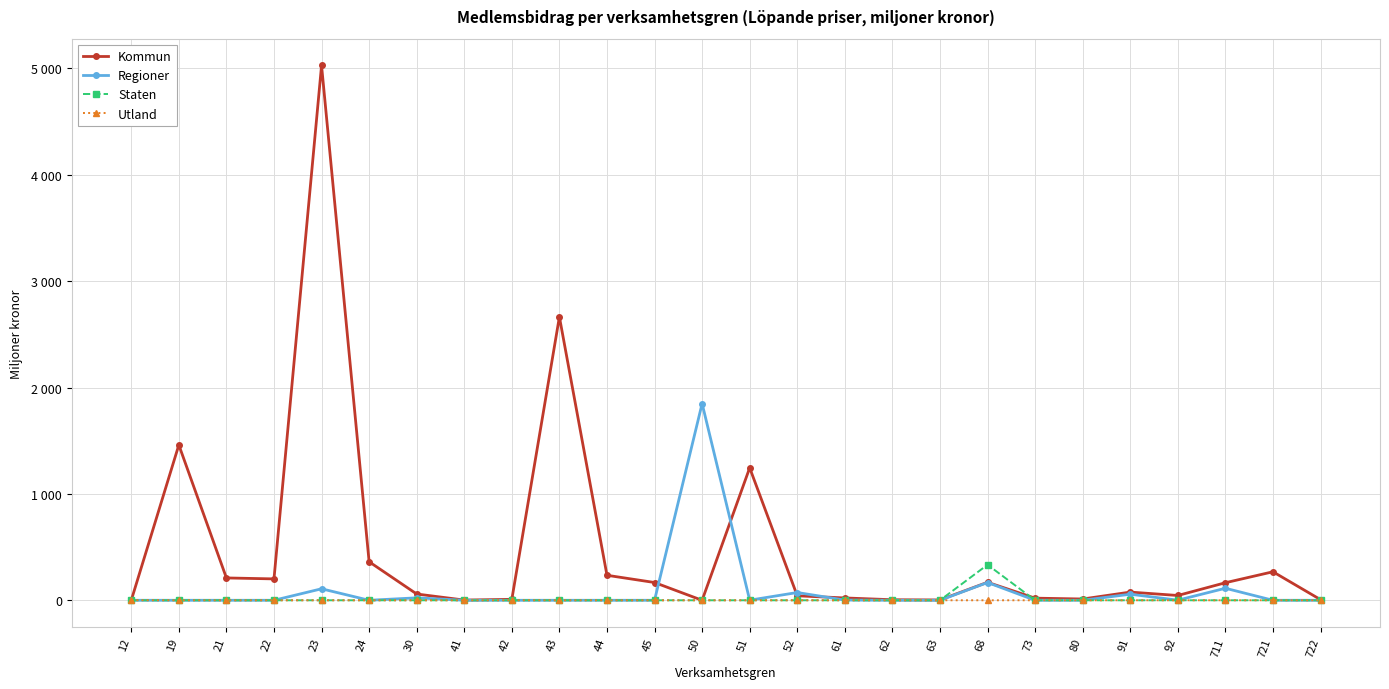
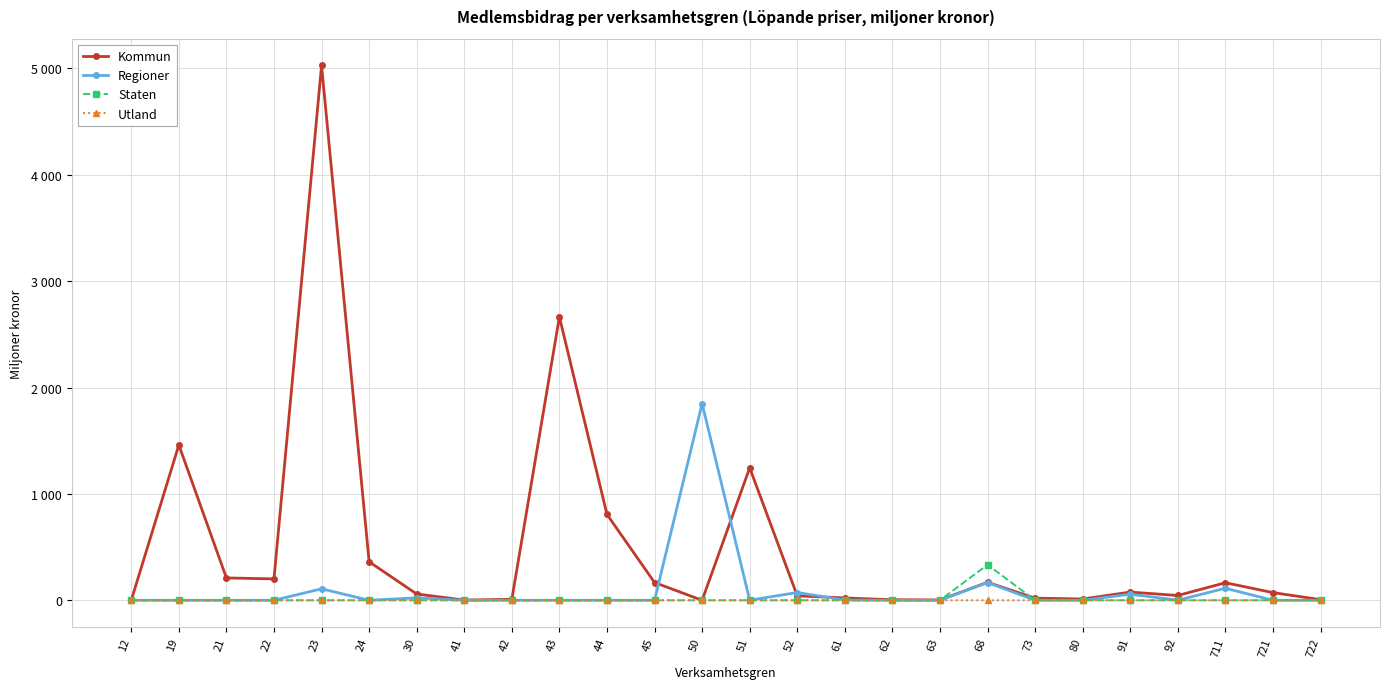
Kommun, 44: 240 -> 810
Kommun, 721: 270 -> 70
